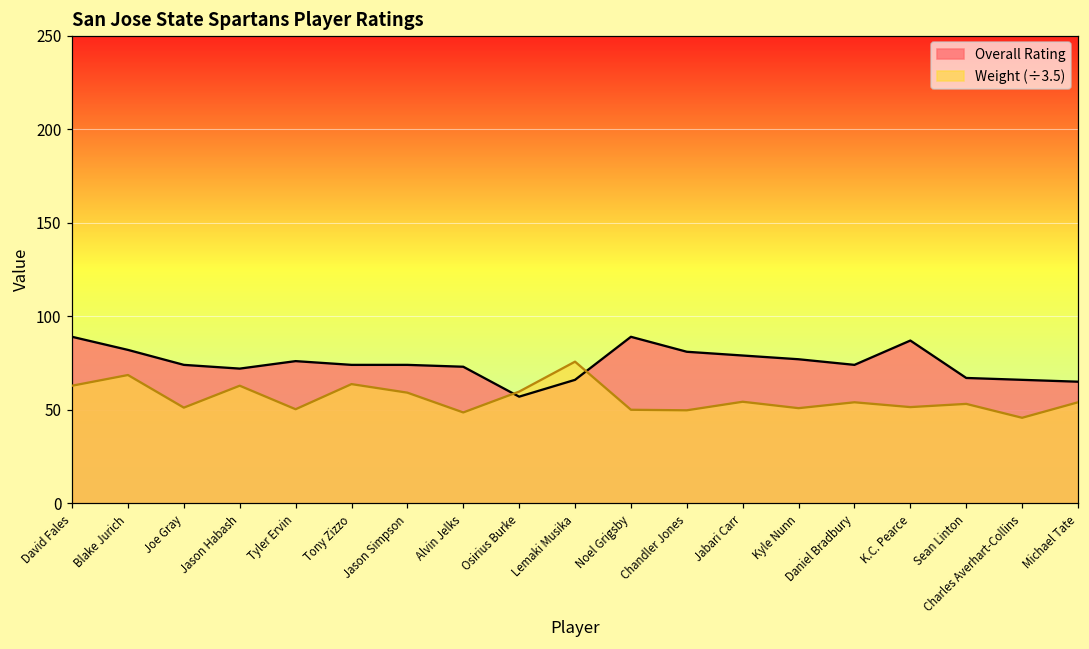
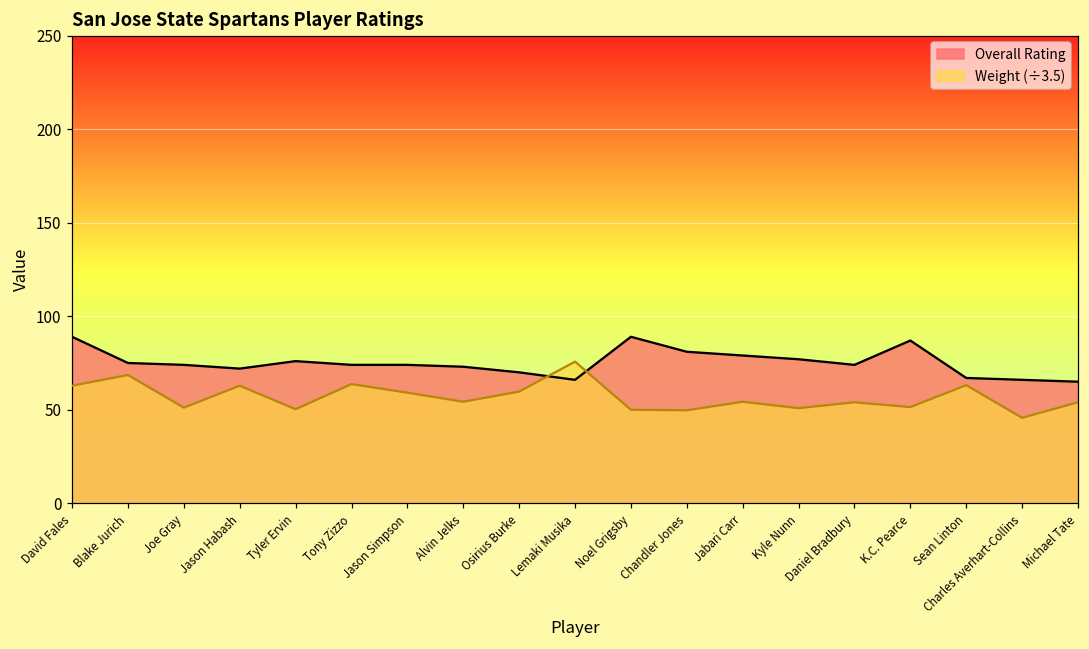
Overall Rating, Blake Jurich: 82 -> 75
Weight (÷3.5), Alvin Jelks: 49 -> 54
Overall Rating, Osirius Burke: 57 -> 70
Weight (÷3.5), Sean Linton: 53 -> 63
